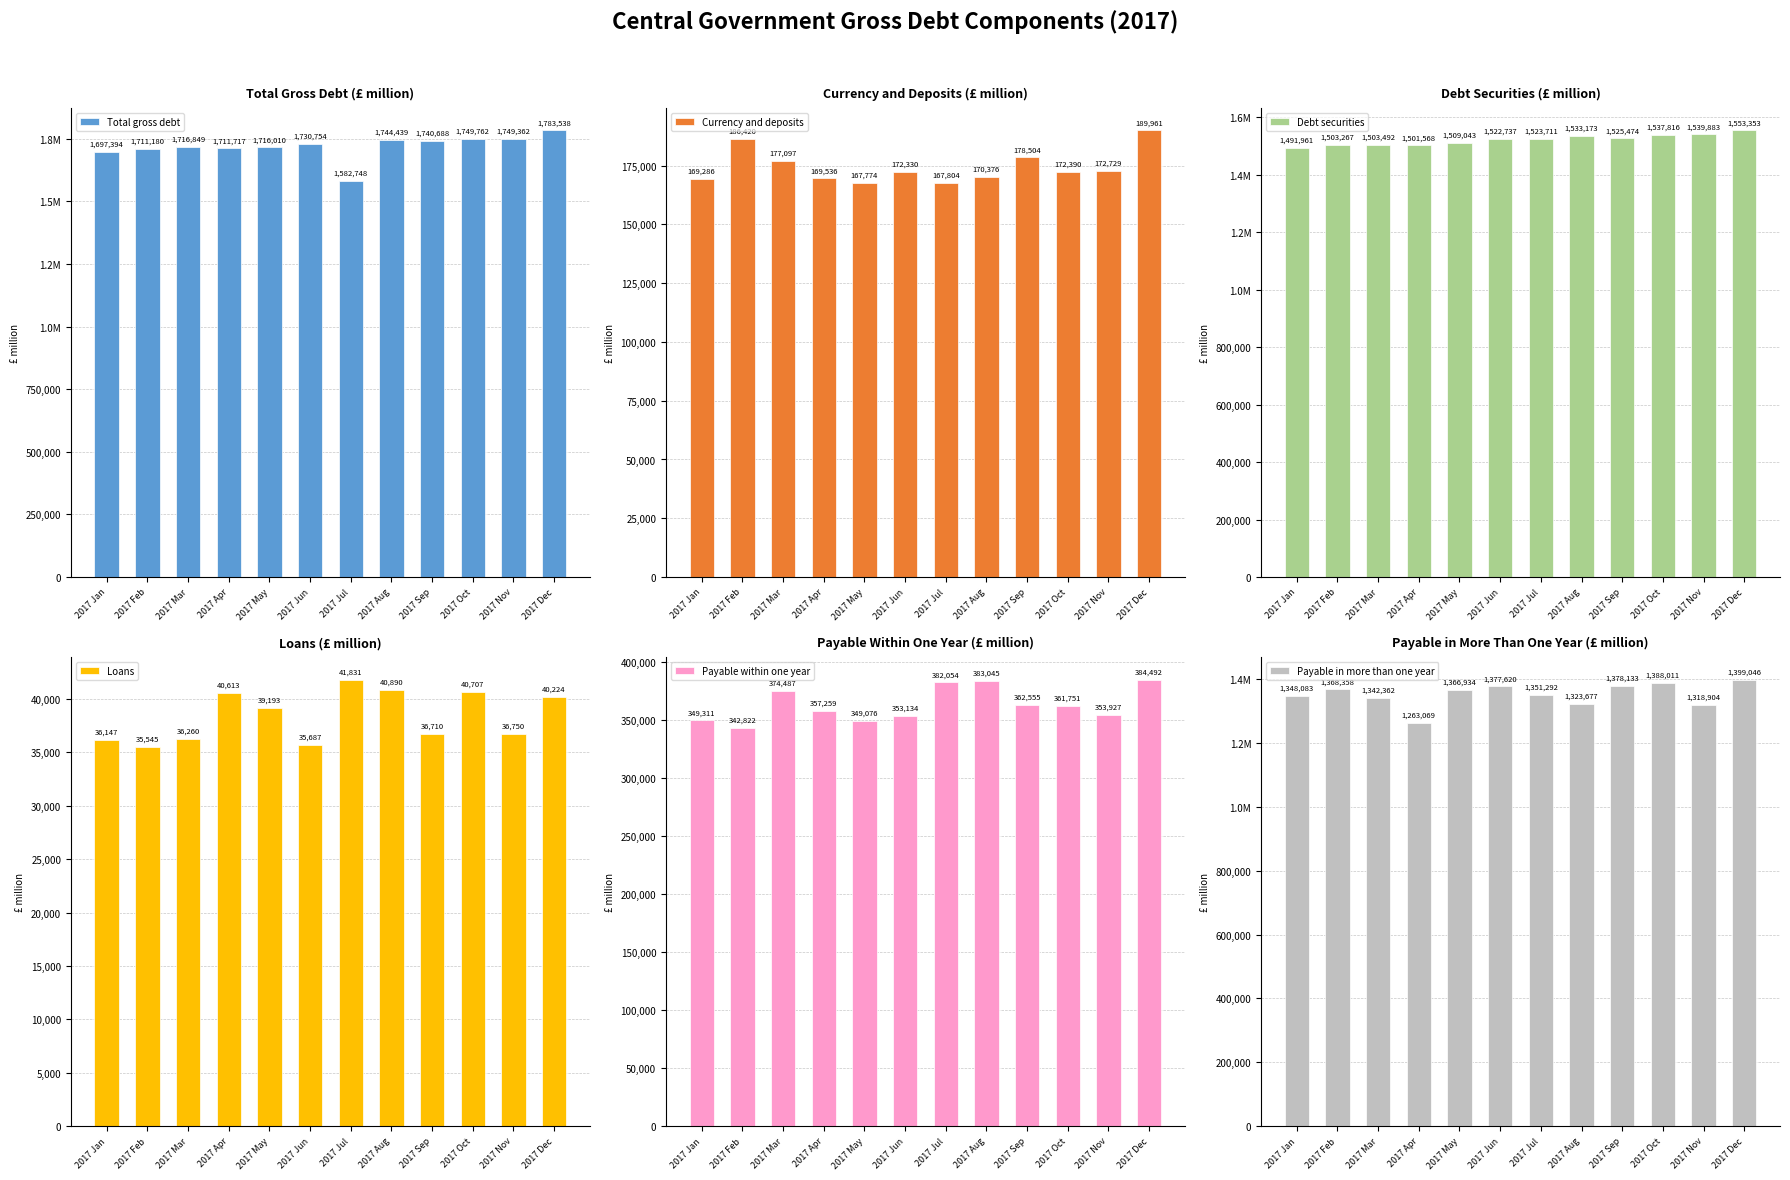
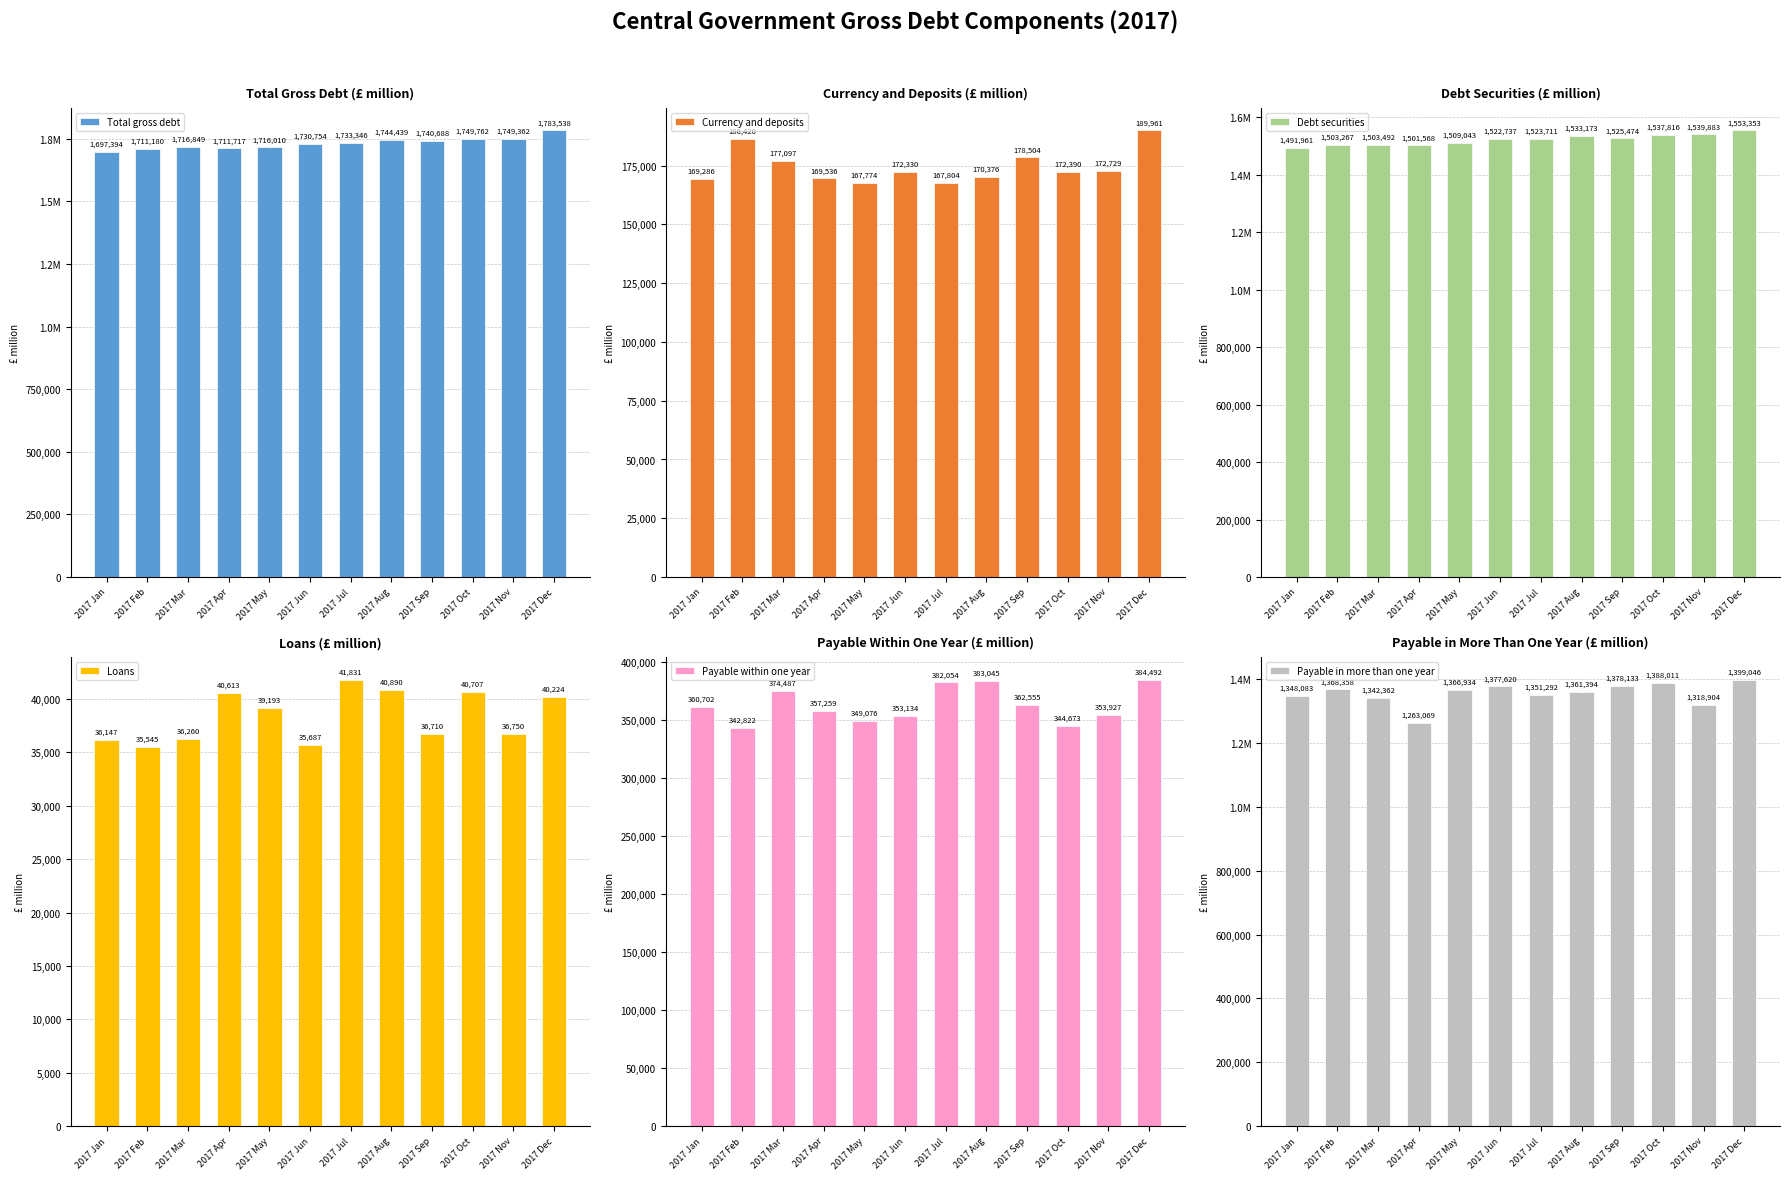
Total Gross Debt (£ million), 2017 Jul: 1,582,748 -> 1,733,346
Payable Within One Year (£ million), 2017 Jan: 349,311 -> 360,702
Payable Within One Year (£ million), 2017 Oct: 361,751 -> 344,673
Payable in More Than One Year (£ million), 2017 Aug: 1,323,677 -> 1,361,394
